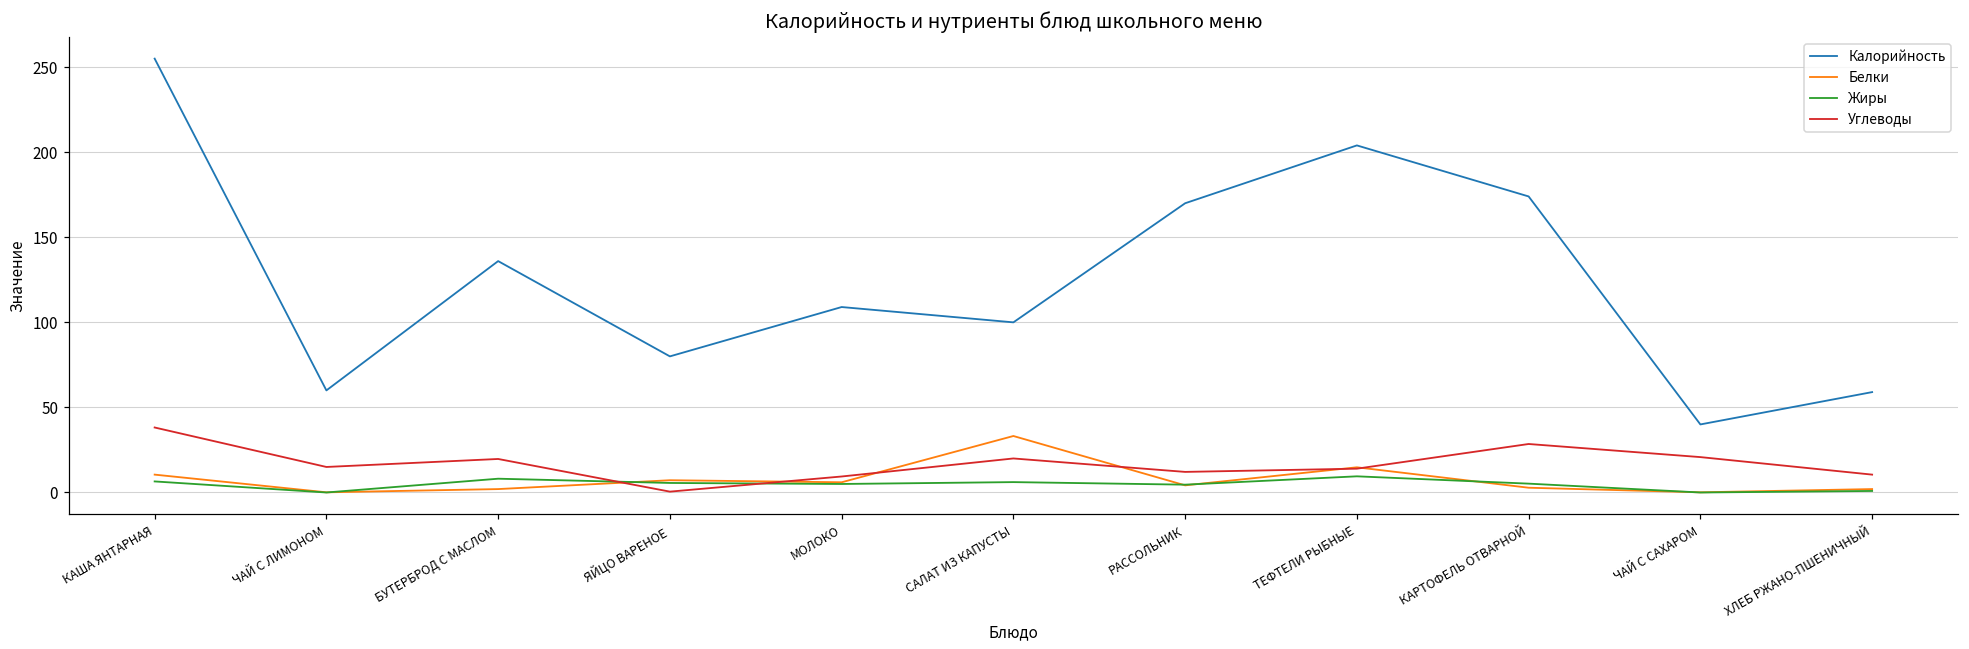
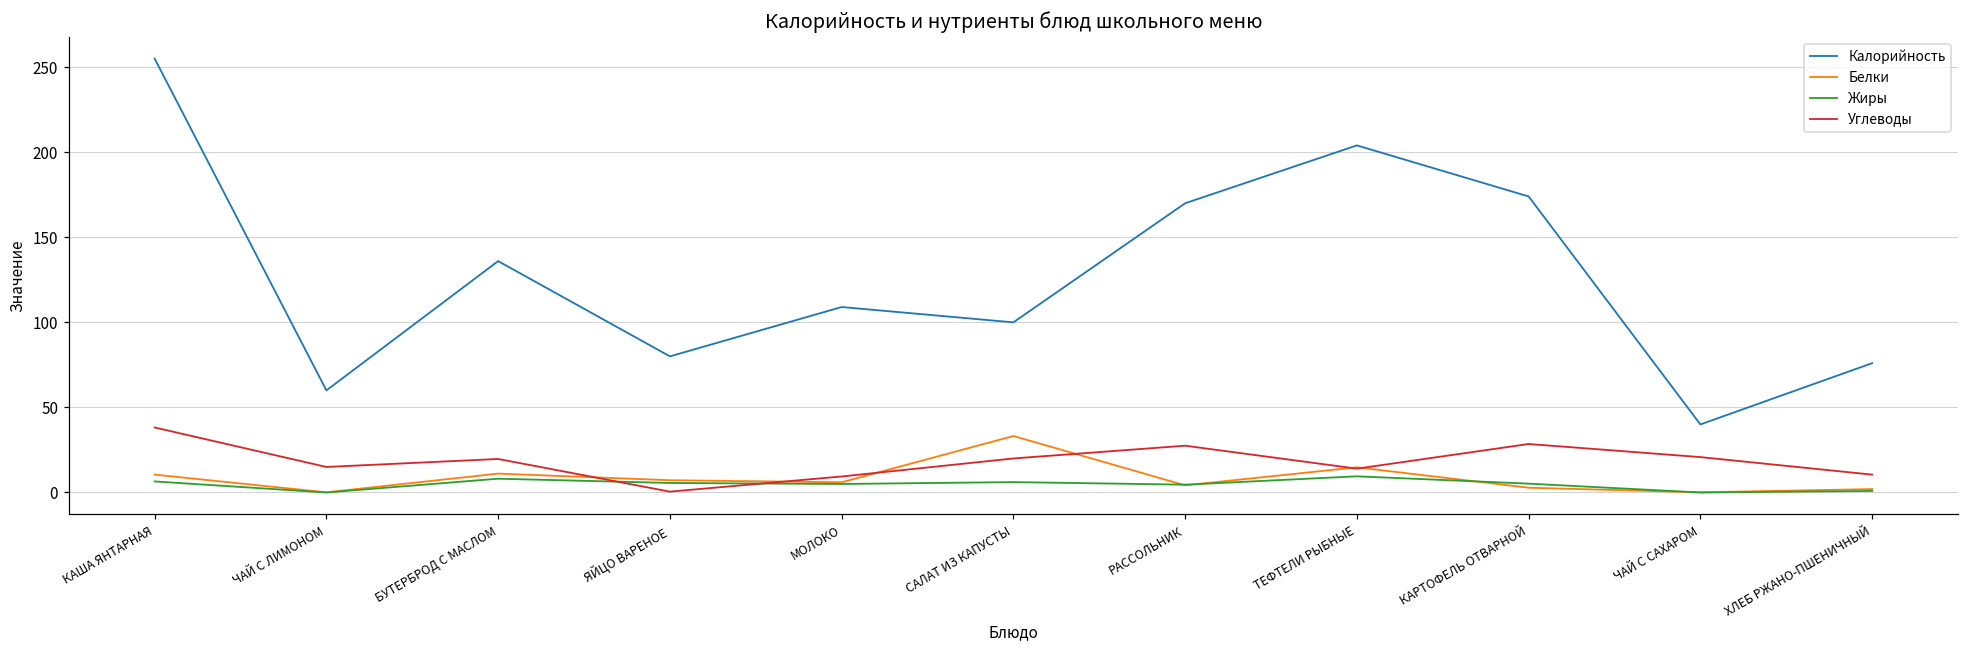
Белки, БУТЕРБРОД С МАСЛОМ: 2 -> 11
Углеводы, РАССОЛЬНИК: 12 -> 28
Калорийность, ХЛЕБ РЖАНО-ПШЕНИЧНЫЙ: 59 -> 76
